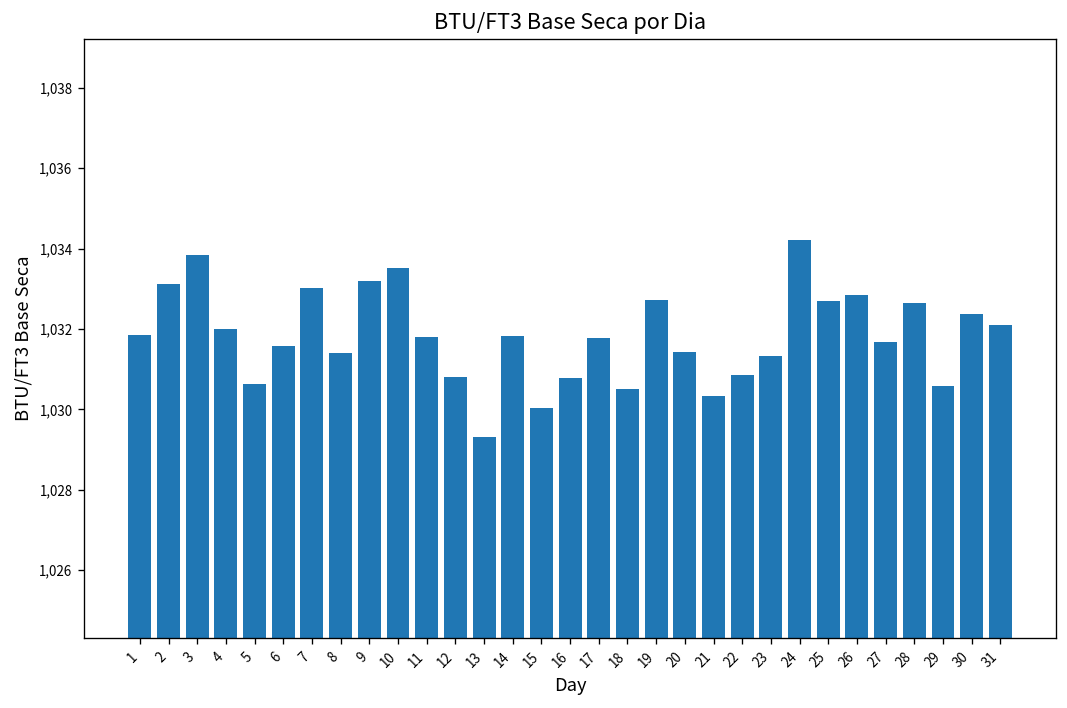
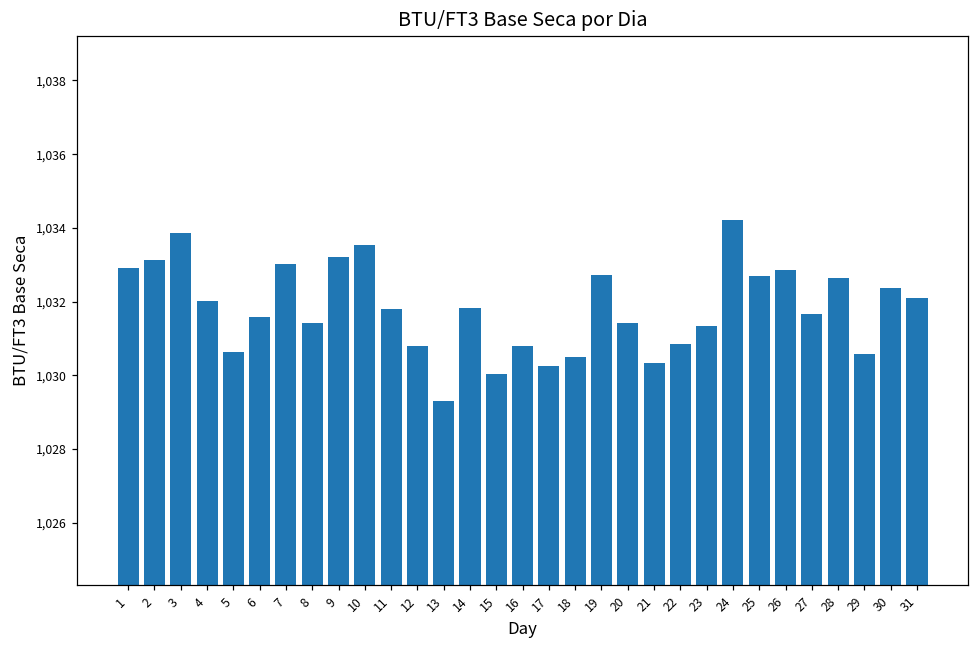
1: 1,031.8 -> 1,032.9
17: 1,031.8 -> 1,030.2
